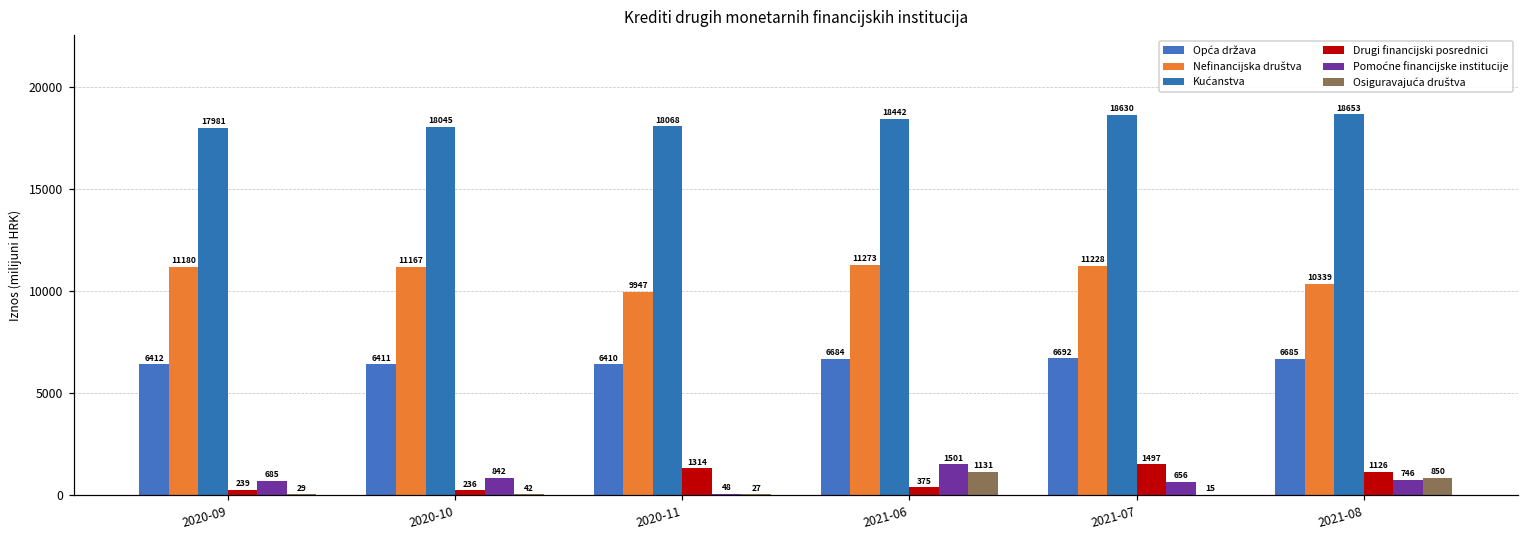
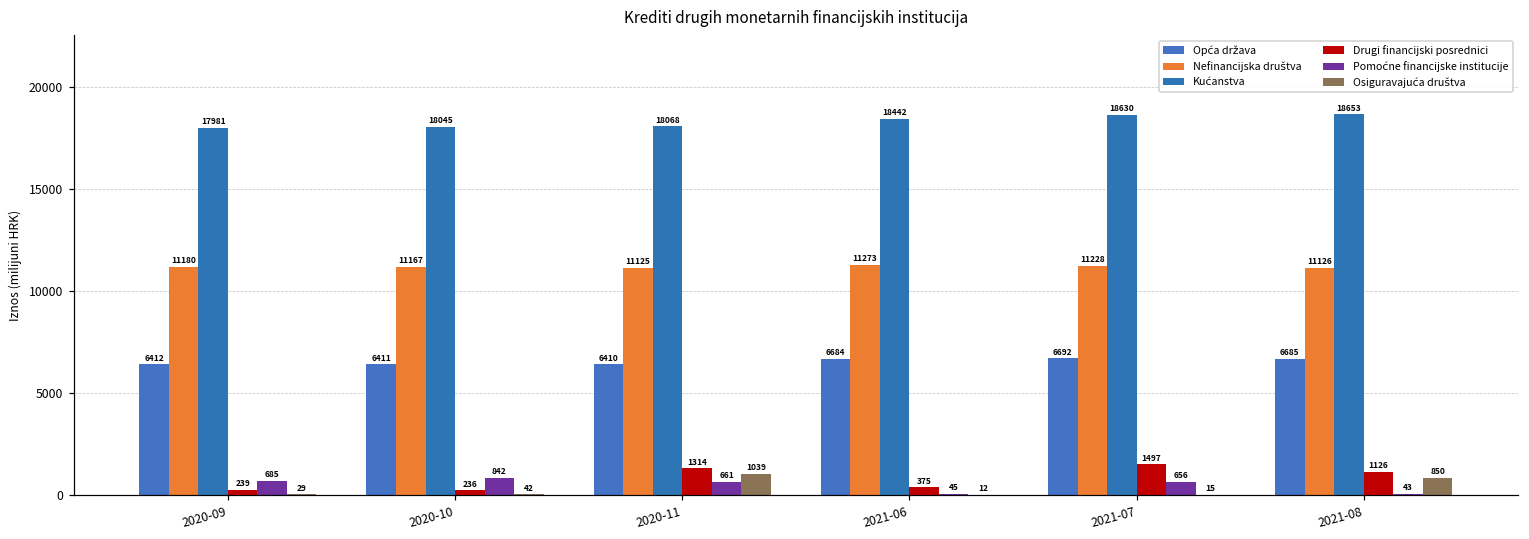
Nefinancijska društva, 2020-11: 9947 -> 11125
Pomoćne financijske institucije, 2020-11: 48 -> 661
Osiguravajuća društva, 2020-11: 27 -> 1039
Pomoćne financijske institucije, 2021-06: 1501 -> 45
Osiguravajuća društva, 2021-06: 1131 -> 12
Nefinancijska društva, 2021-08: 10339 -> 11126
Pomoćne financijske institucije, 2021-08: 746 -> 43
